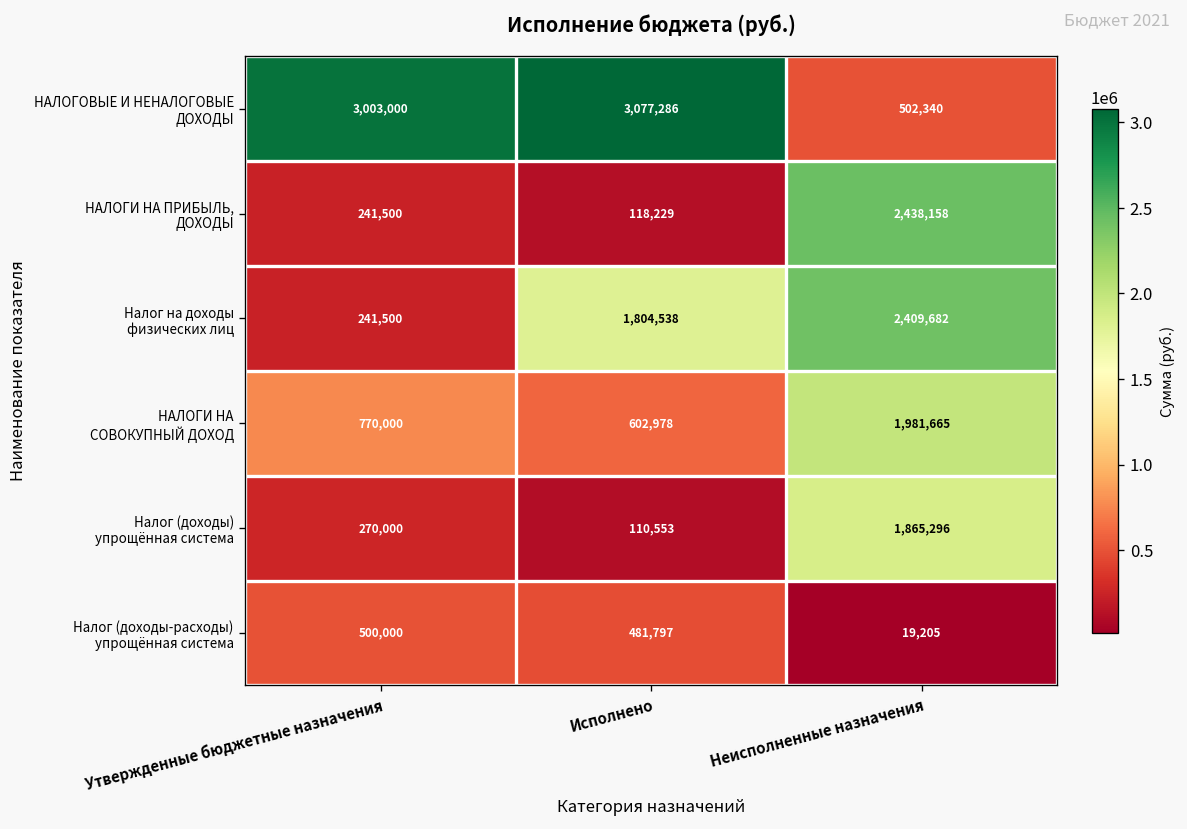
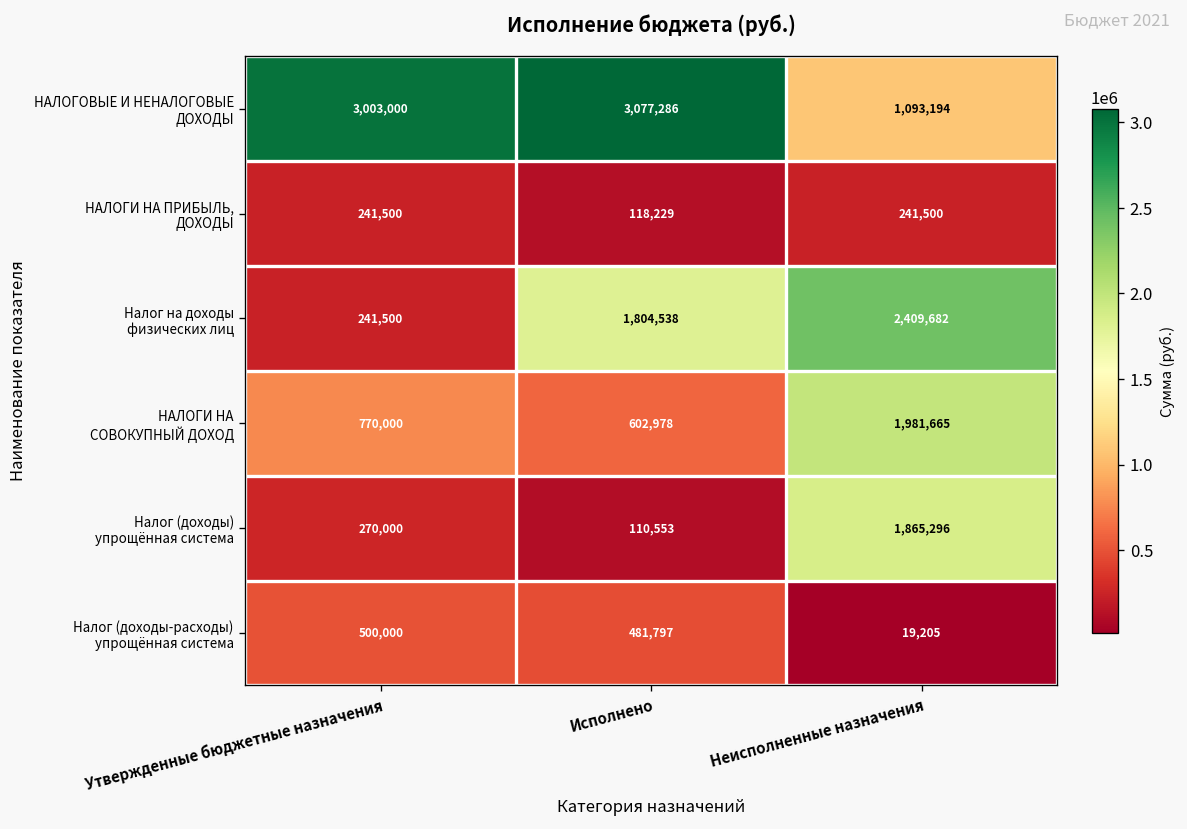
НАЛОГОВЫЕ И НЕНАЛОГОВЫЕ ДОХОДЫ, Неисполненные назначения: 502,340 -> 1,093,194
НАЛОГИ НА ПРИБЫЛЬ, ДОХОДЫ, Неисполненные назначения: 2,438,158 -> 241,500
